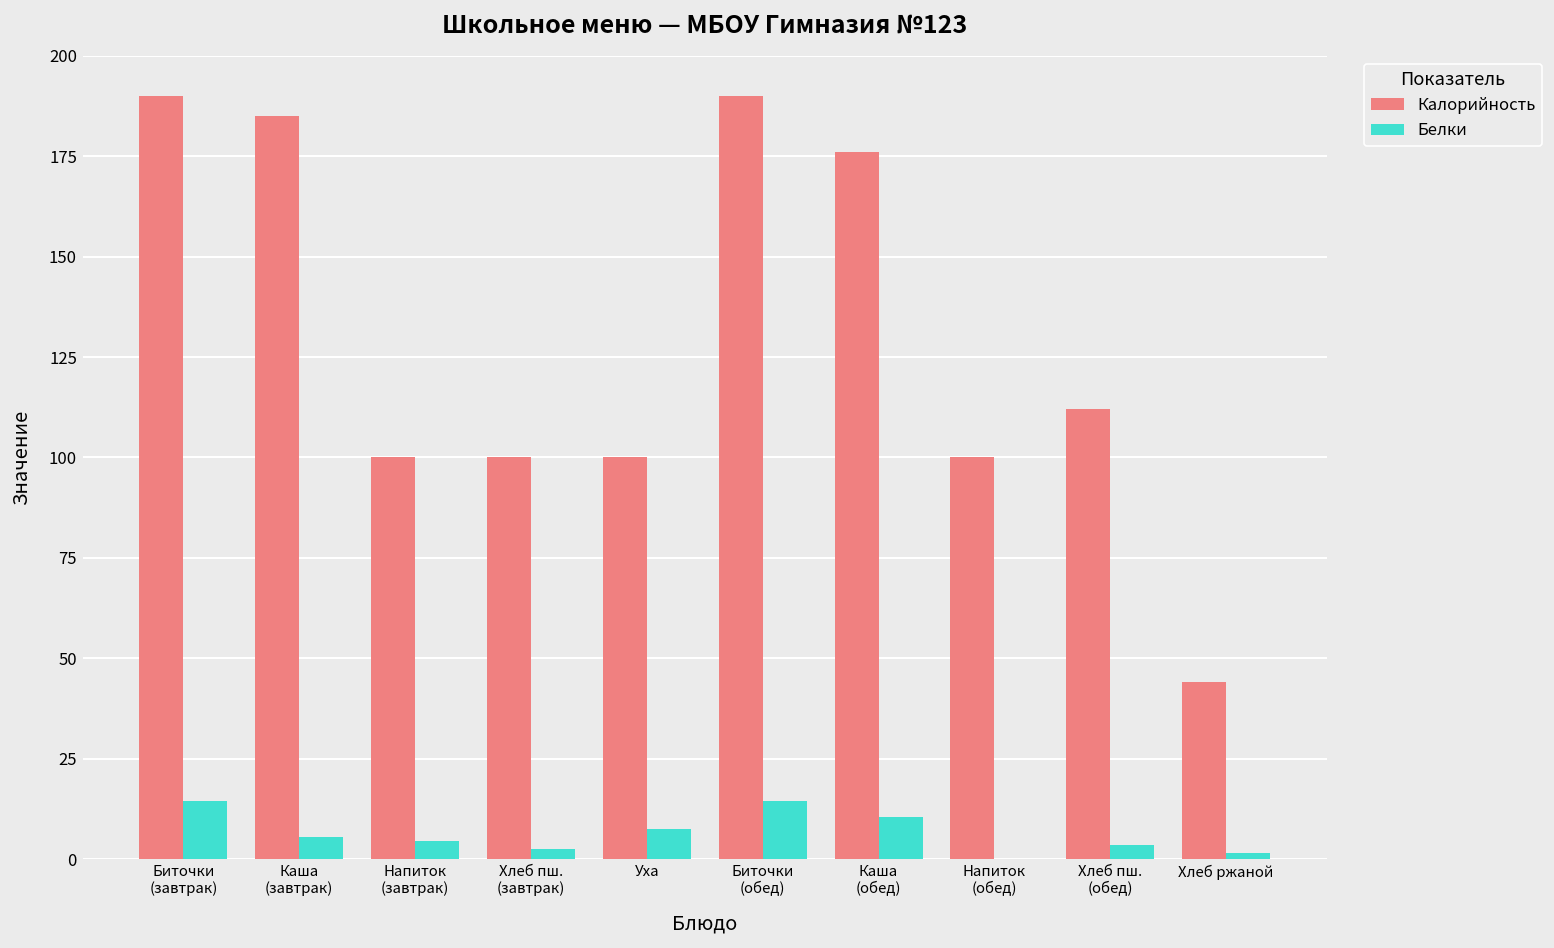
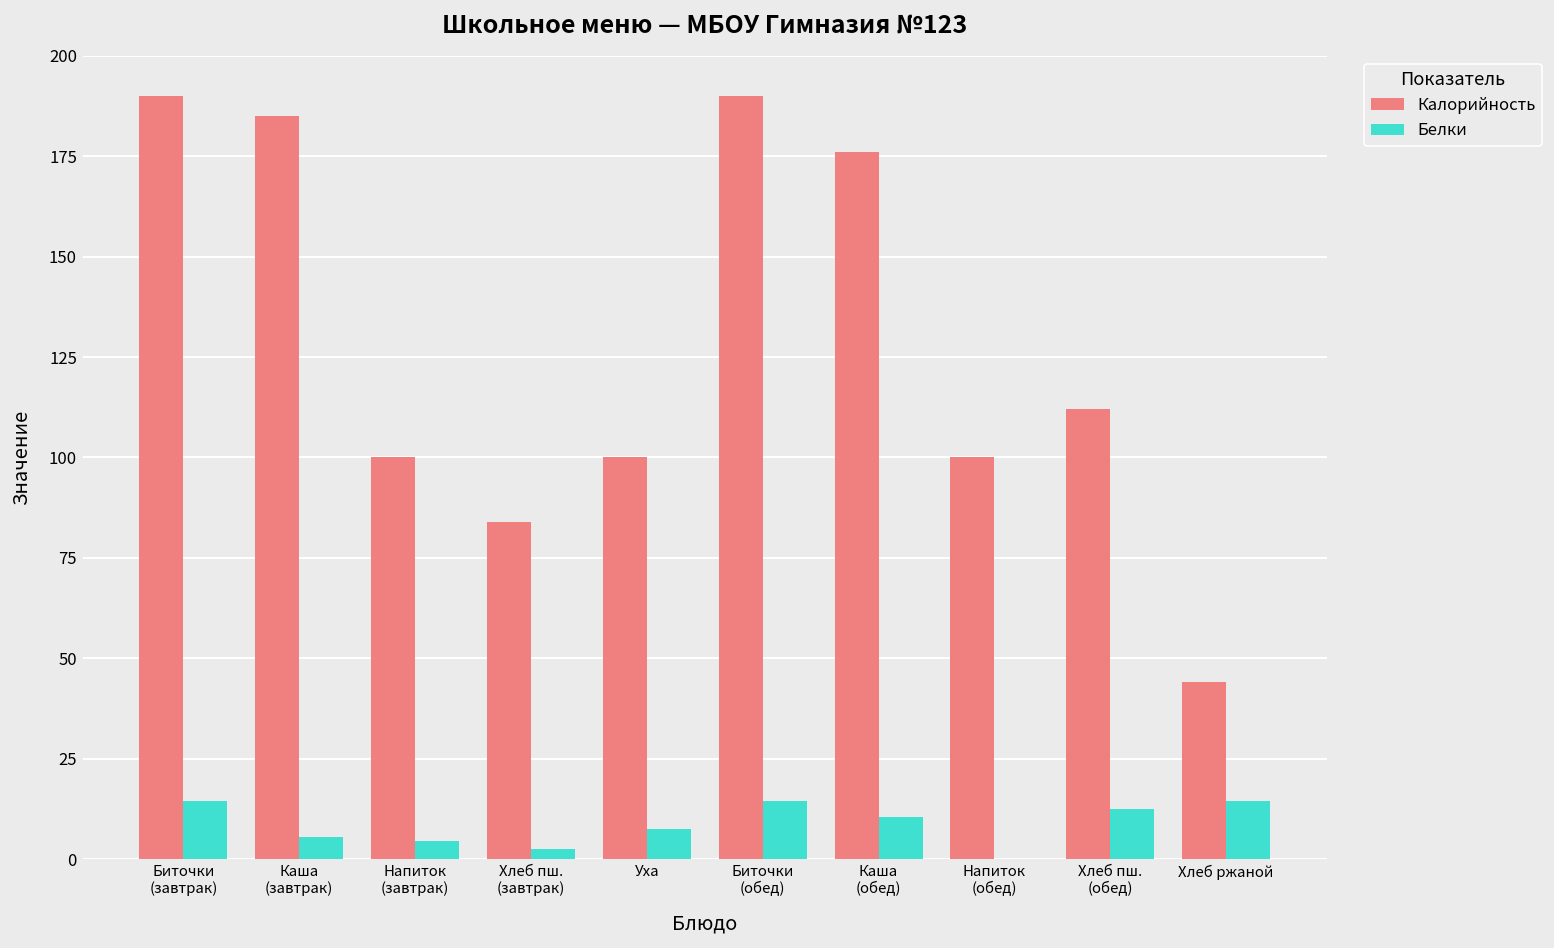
Калорийность, Хлеб пш. (завтрак): 100 -> 84
Белки, Хлеб пш. (обед): 3 -> 13
Белки, Хлеб ржаной: 2 -> 15
